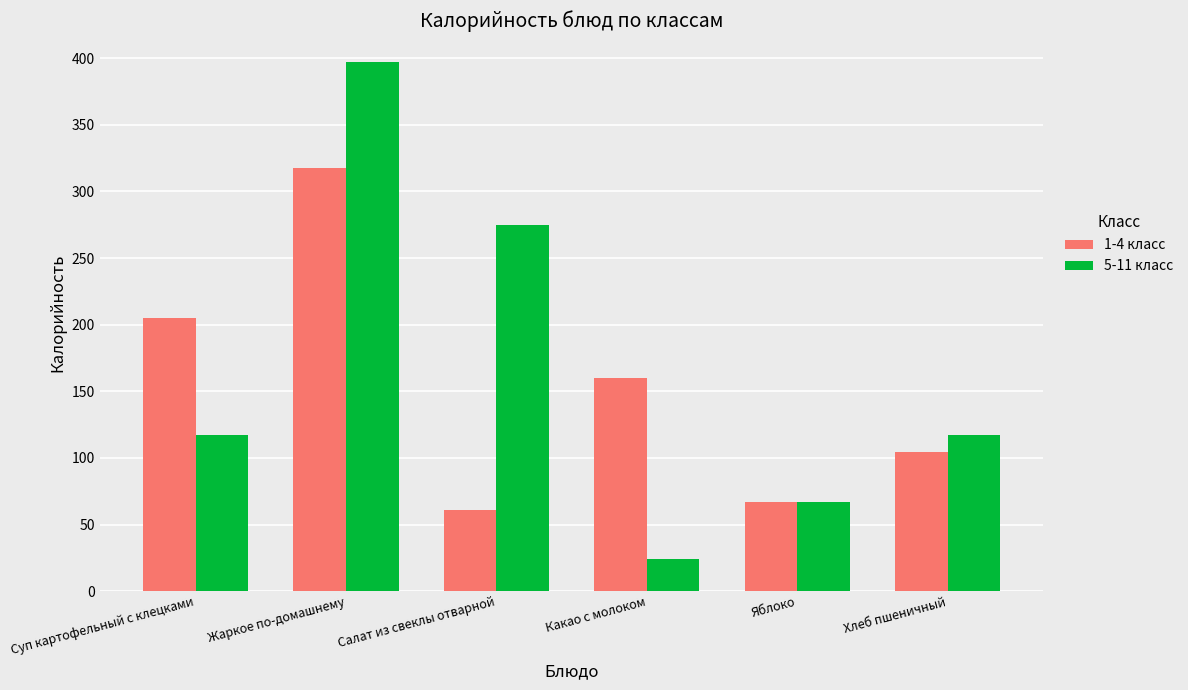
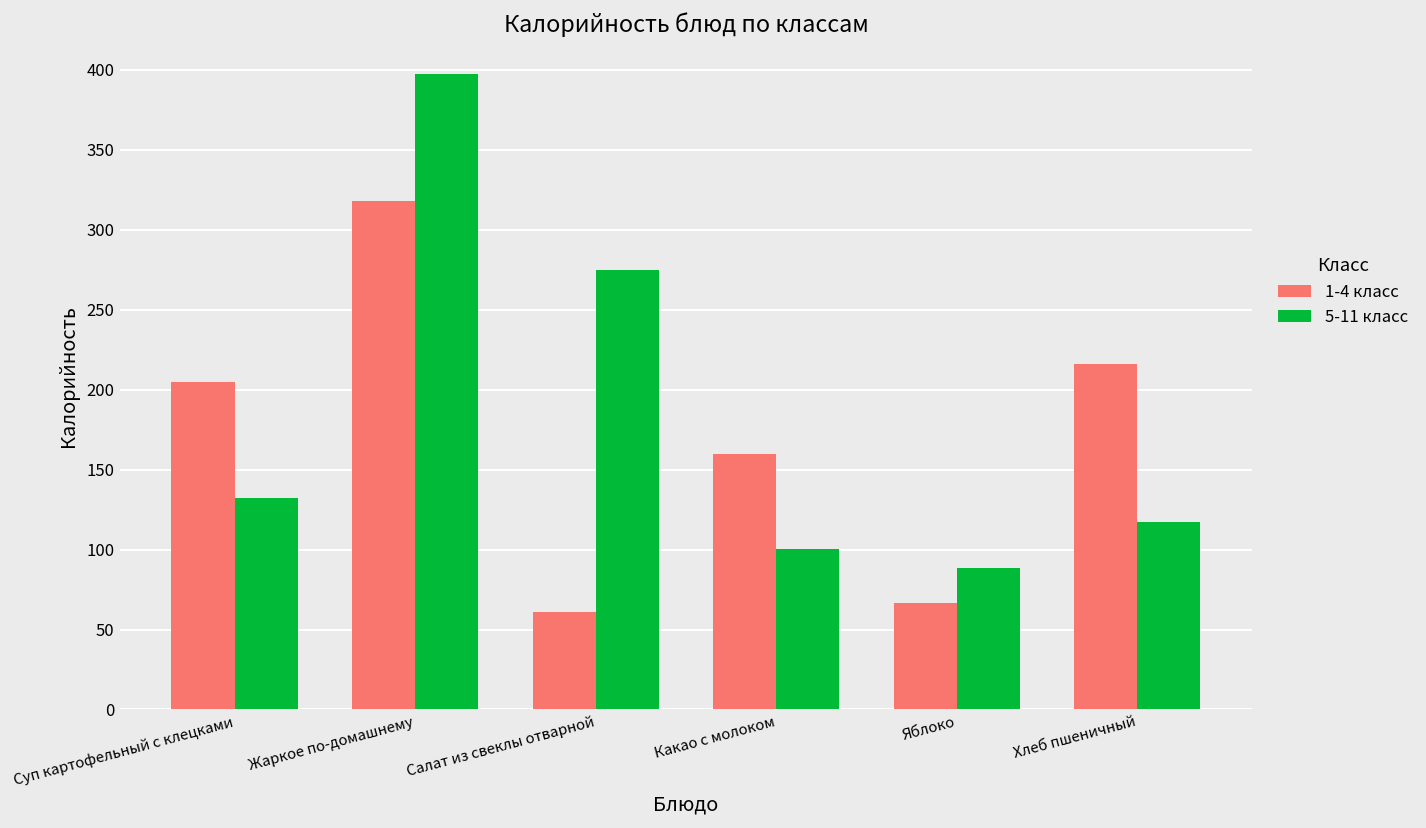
5-11 класс, Суп картофельный с клецками: 117 -> 132
5-11 класс, Какао с молоком: 24 -> 100
5-11 класс, Яблоко: 67 -> 89
1-4 класс, Хлеб пшеничный: 105 -> 216
